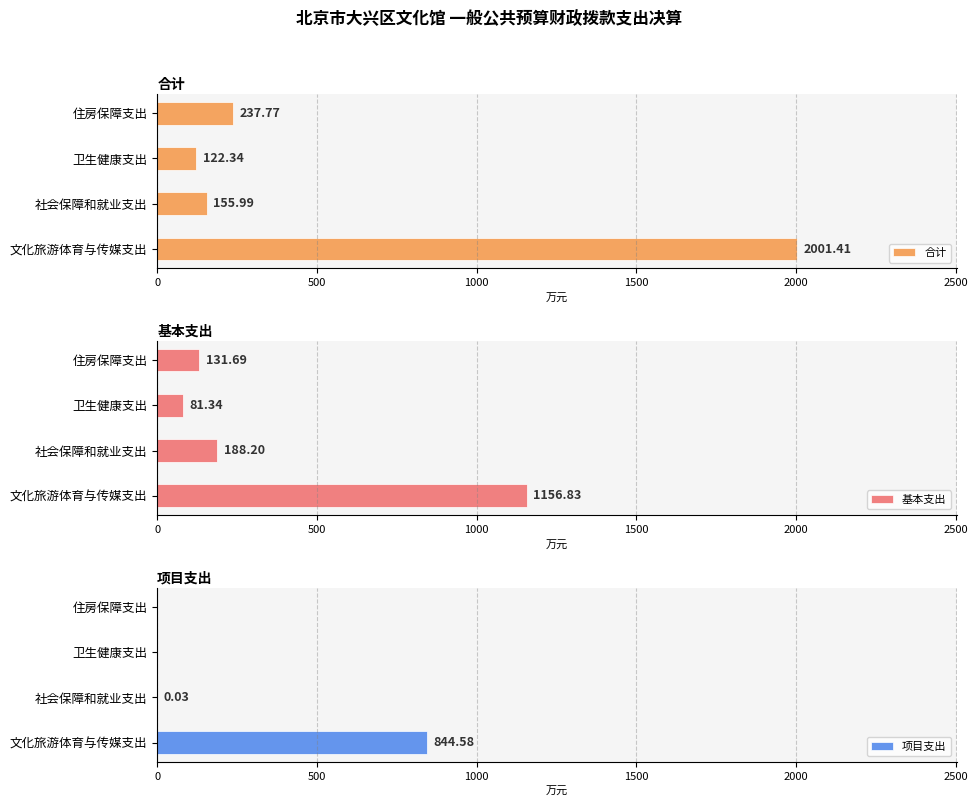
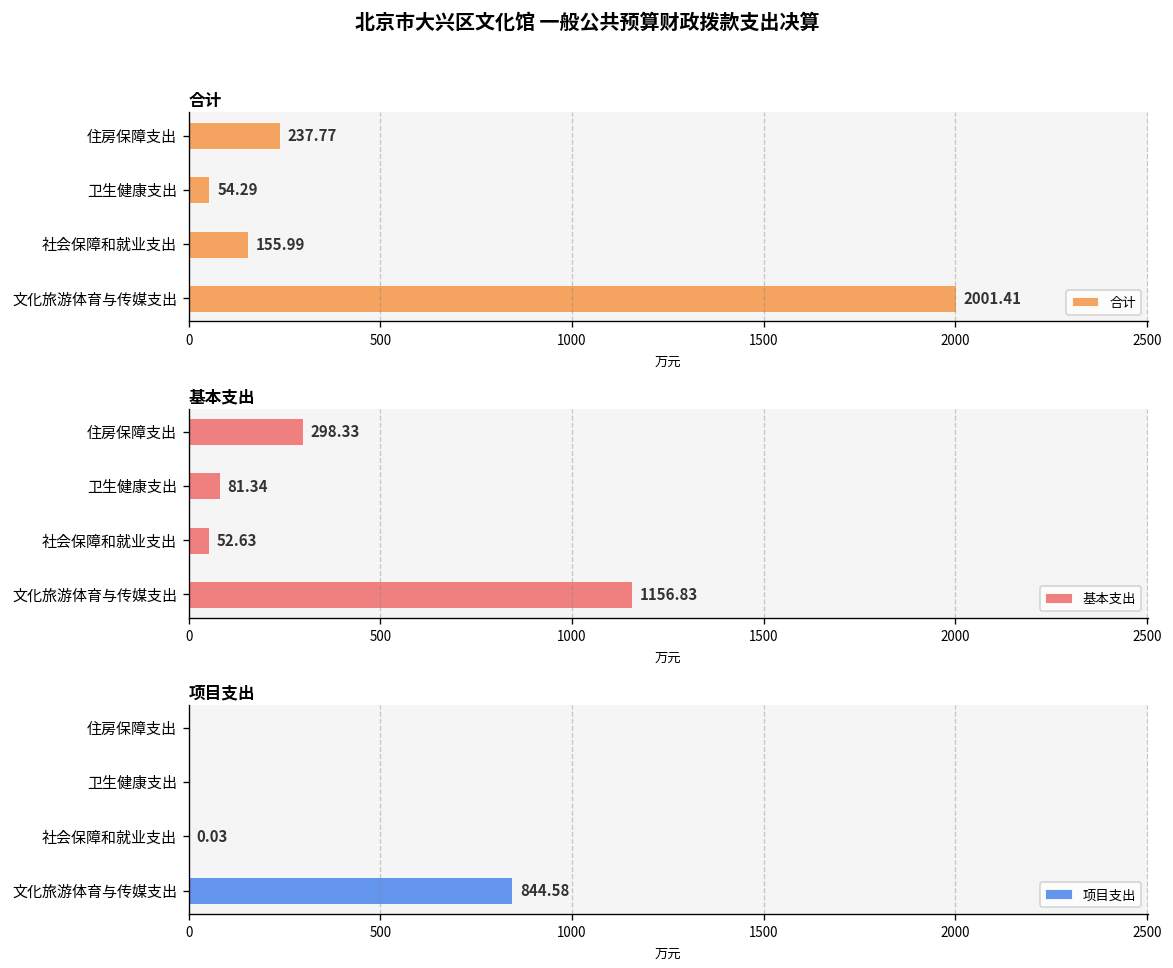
合计, 卫生健康支出: 122.34 -> 54.29
基本支出, 住房保障支出: 131.69 -> 298.33
基本支出, 社会保障和就业支出: 188.20 -> 52.63
